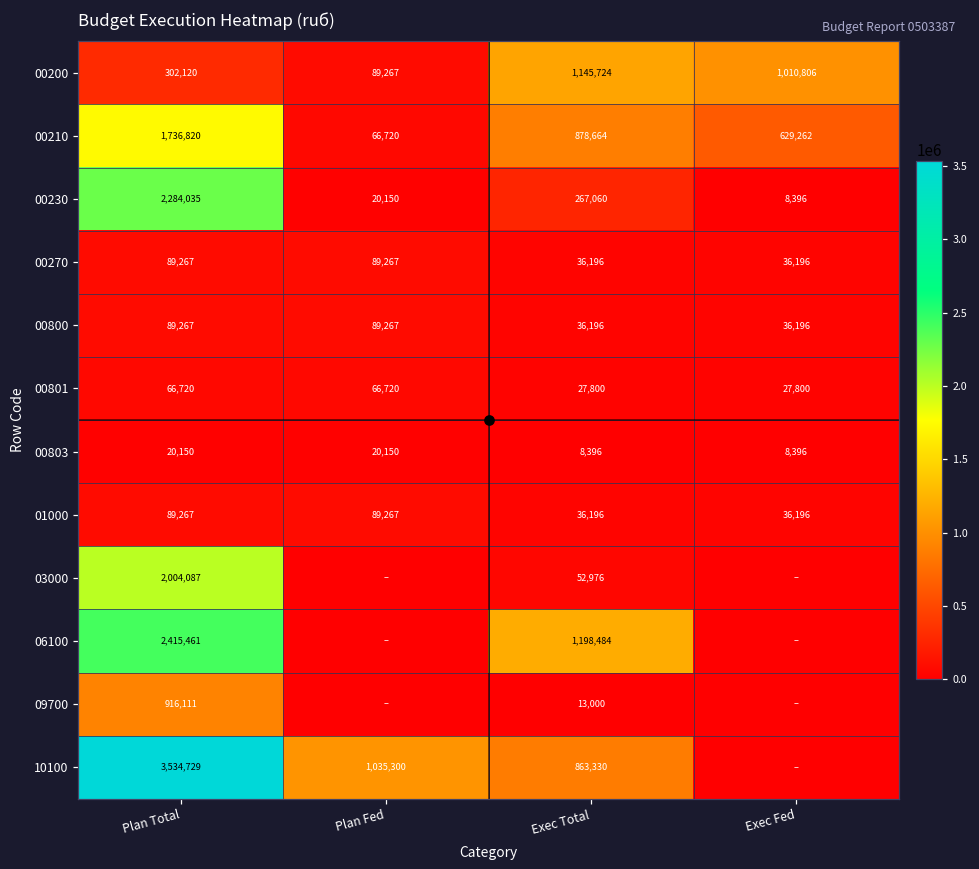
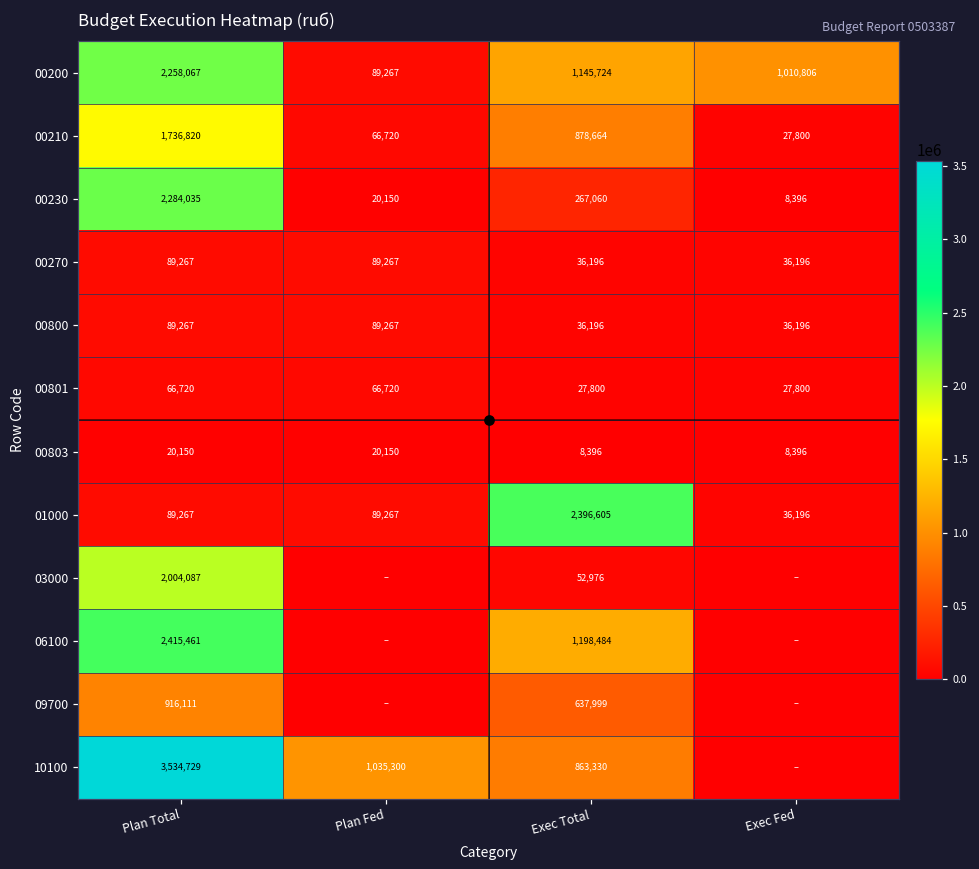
00200, Plan Total: 302,120 -> 2,258,067
00210, Exec Fed: 629,262 -> 27,800
01000, Exec Total: 36,196 -> 2,396,605
09700, Exec Total: 13,000 -> 637,999
